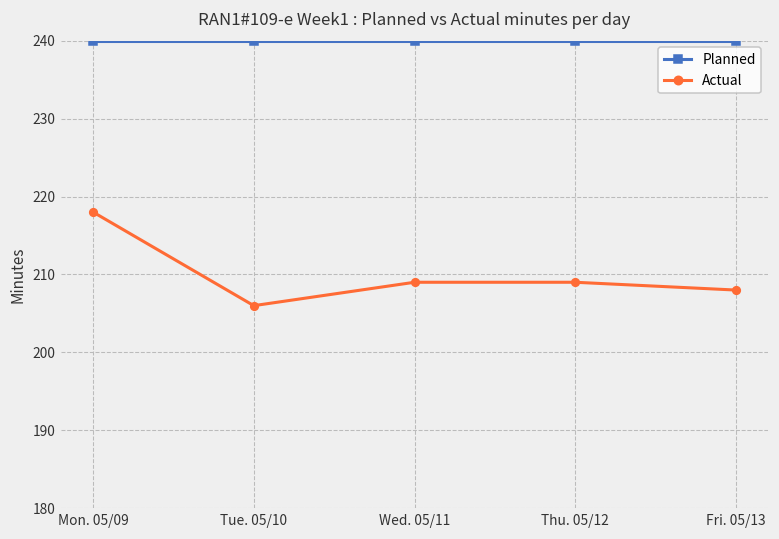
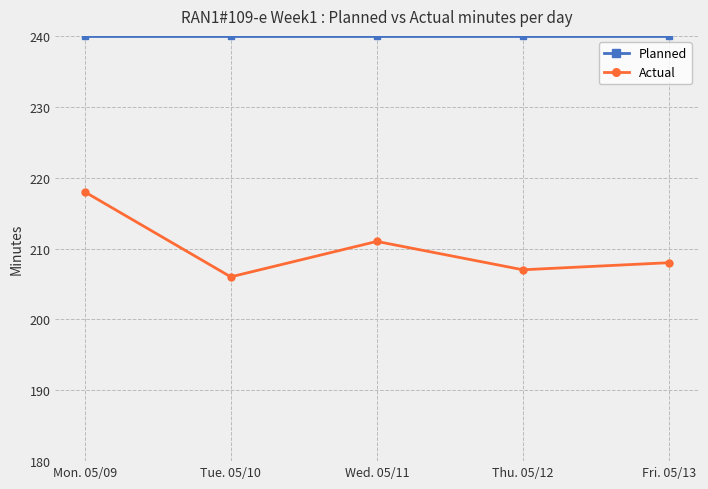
Actual, Wed. 05/11: 209 -> 211
Actual, Thu. 05/12: 209 -> 207
